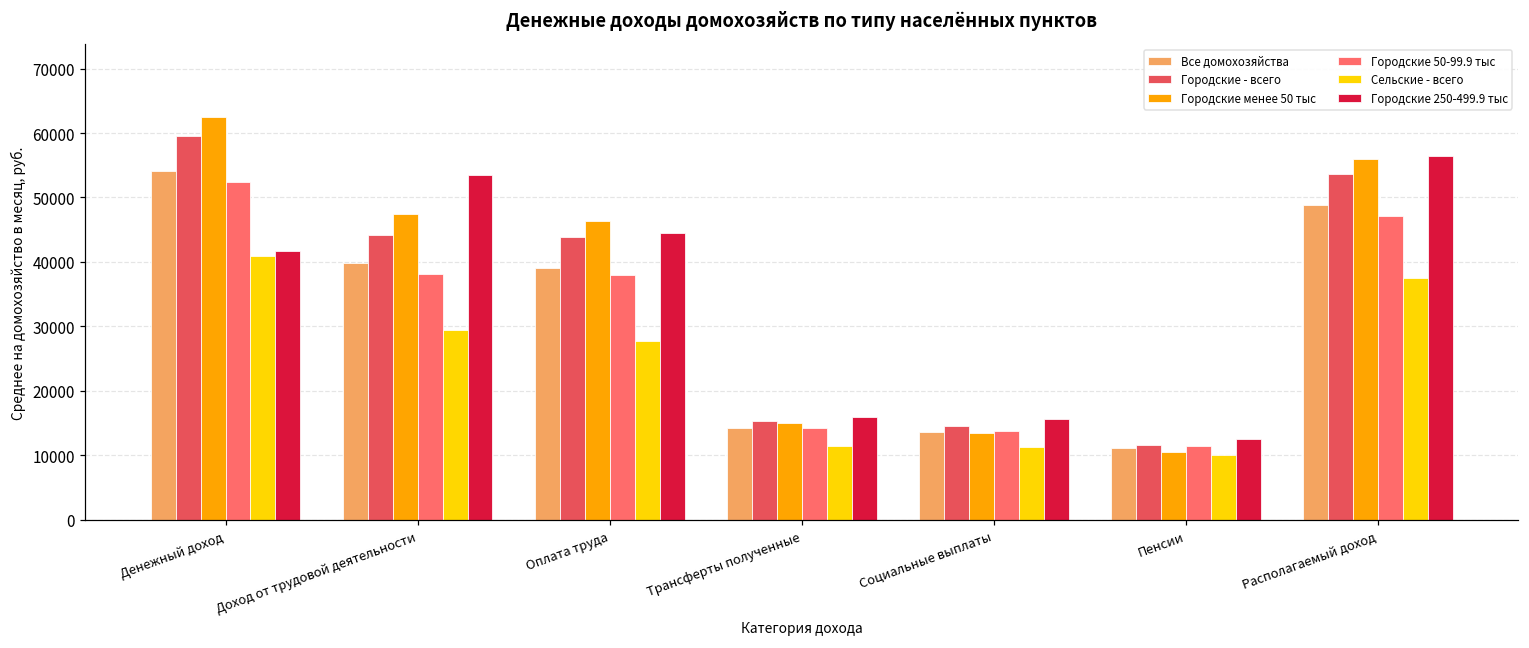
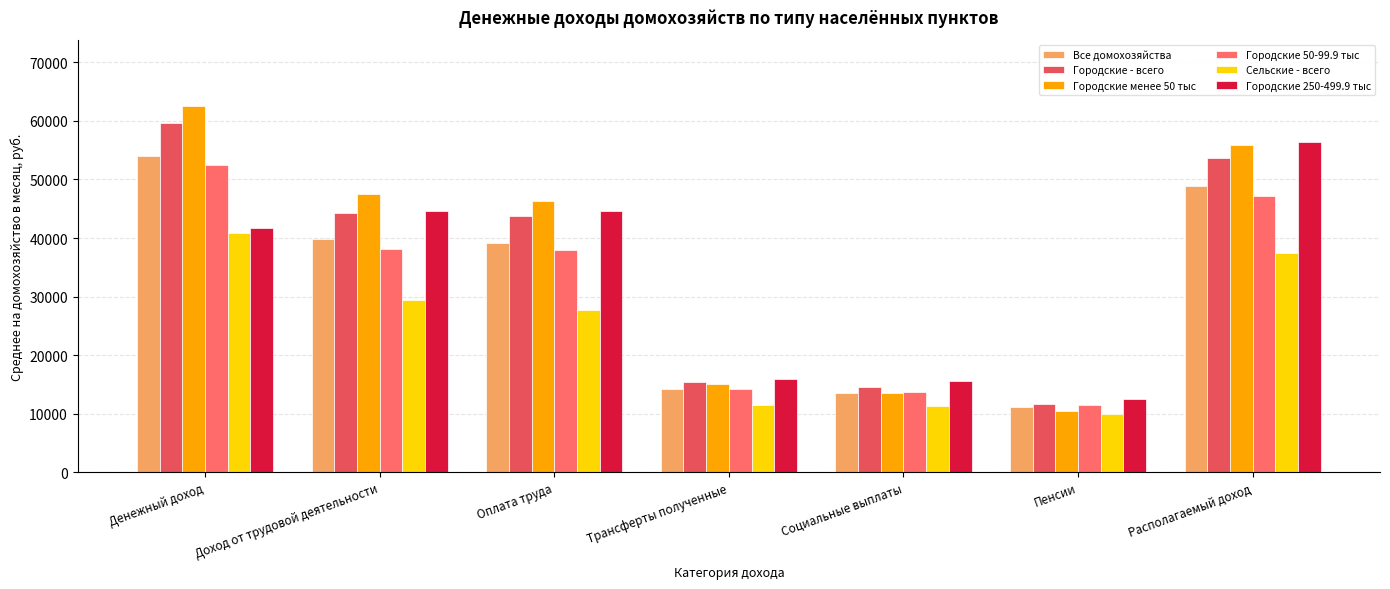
Городские 250-499.9 тыс, Доход от трудовой деятельности: 53000 -> 45000
